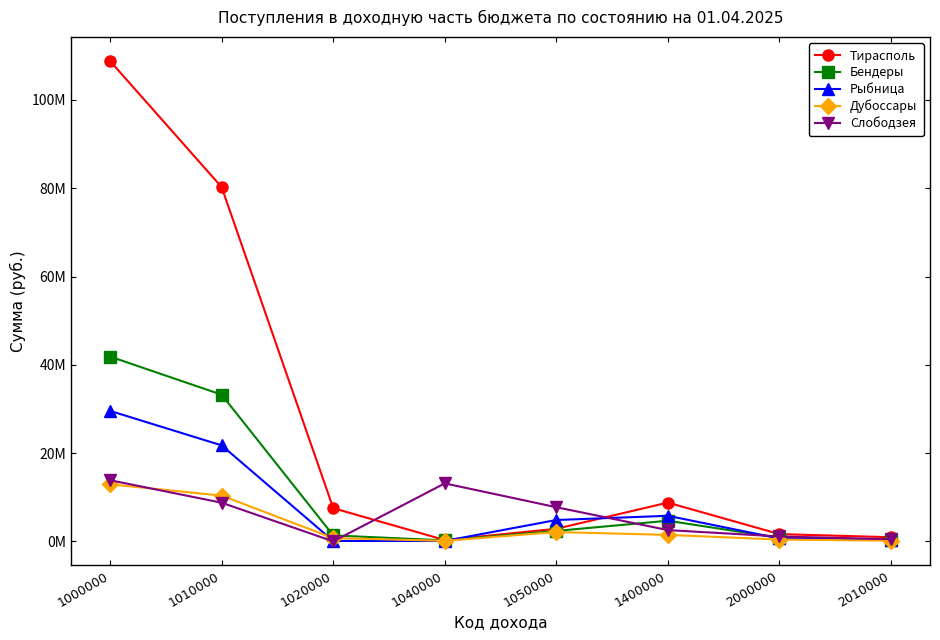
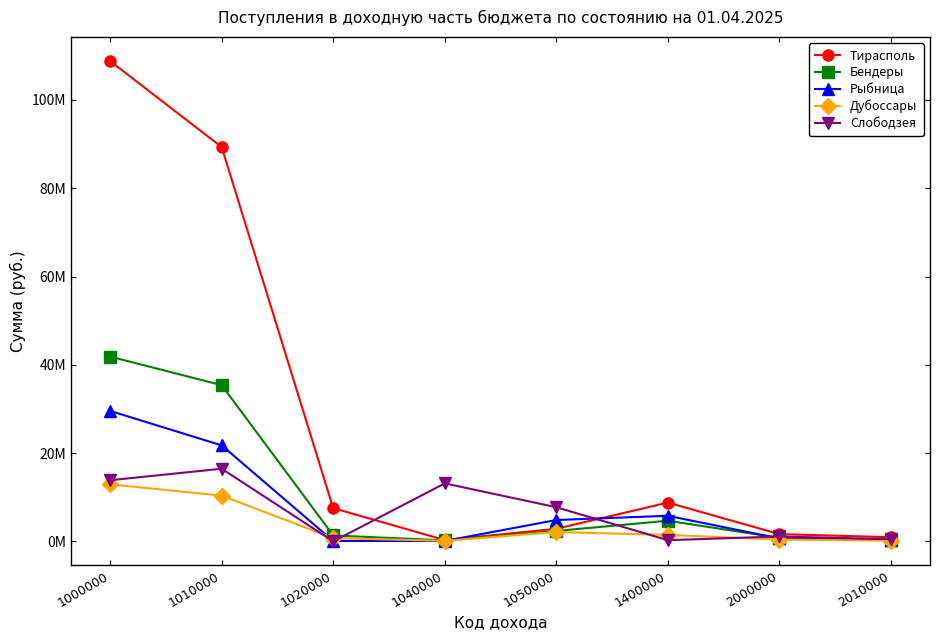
Тирасполь, 1010000: 80000000 -> 89000000
Бендеры, 1010000: 33000000 -> 35000000
Слободзея, 1010000: 9000000 -> 16000000
Слободзея, 1400000: 3000000 -> 0
